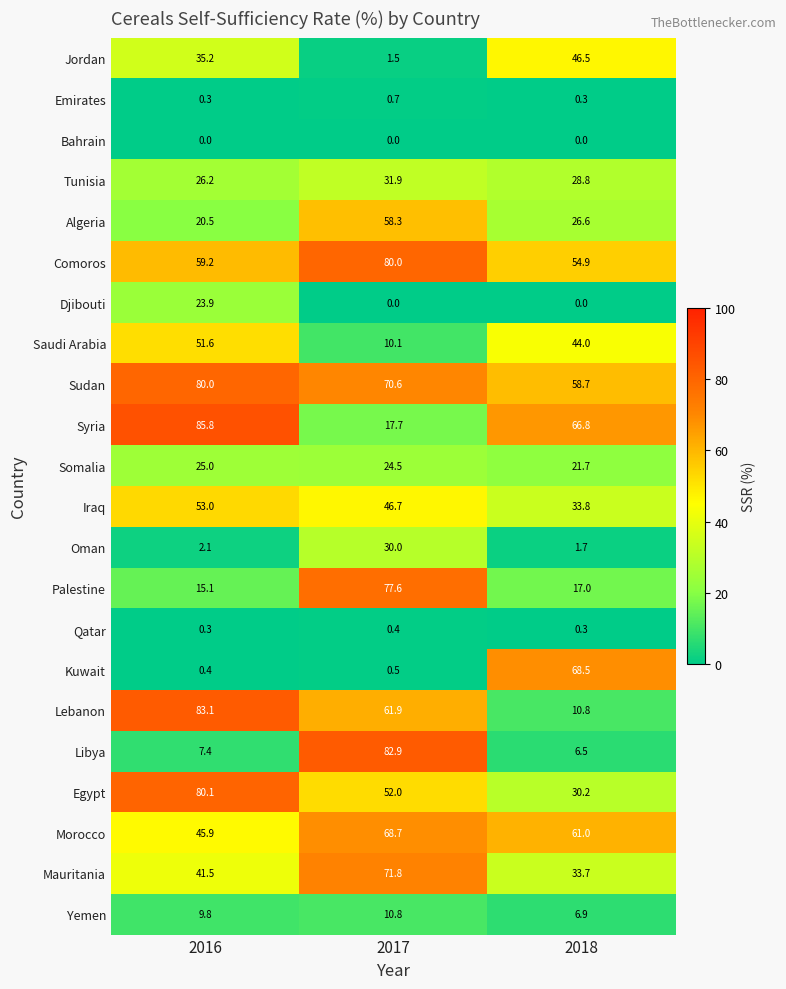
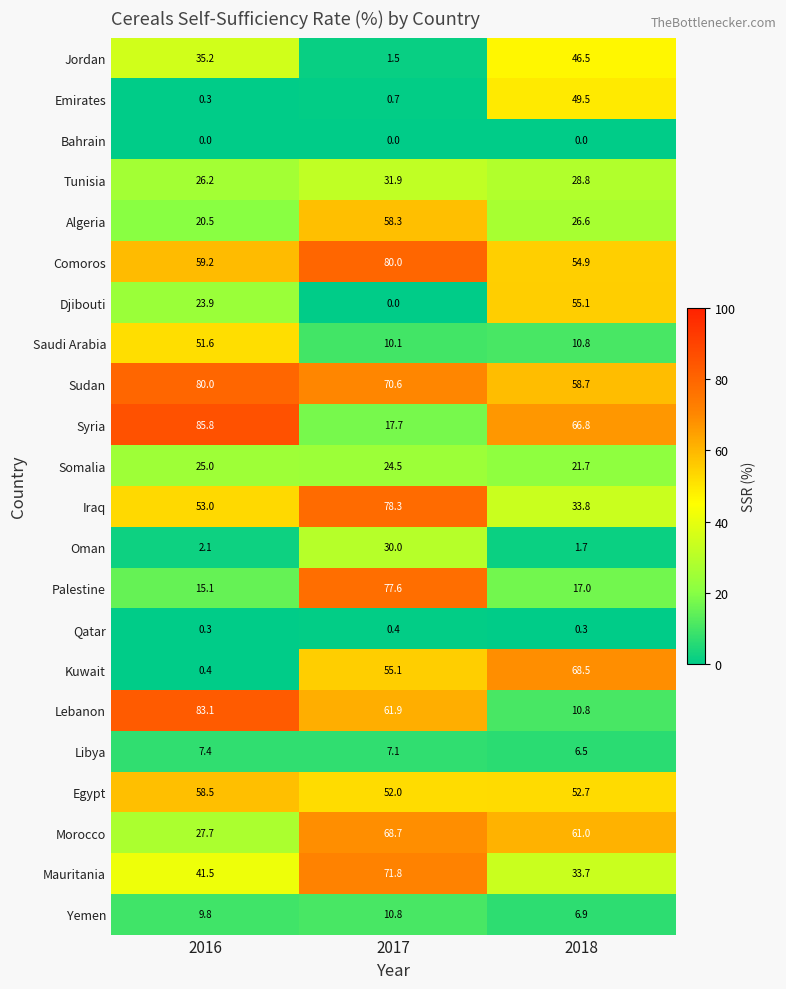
Emirates, 2018: 0.3 -> 49.5
Djibouti, 2018: 0.0 -> 55.1
Saudi Arabia, 2018: 44.0 -> 10.8
Iraq, 2017: 46.7 -> 78.3
Kuwait, 2017: 0.5 -> 55.1
Libya, 2017: 82.9 -> 7.1
Egypt, 2016: 80.1 -> 58.5
Egypt, 2018: 30.2 -> 52.7
Morocco, 2016: 45.9 -> 27.7
